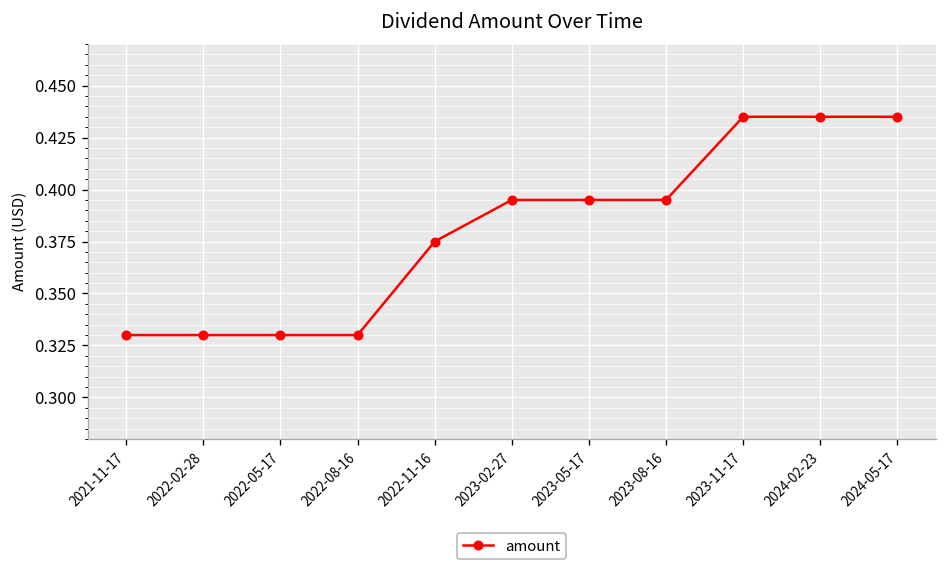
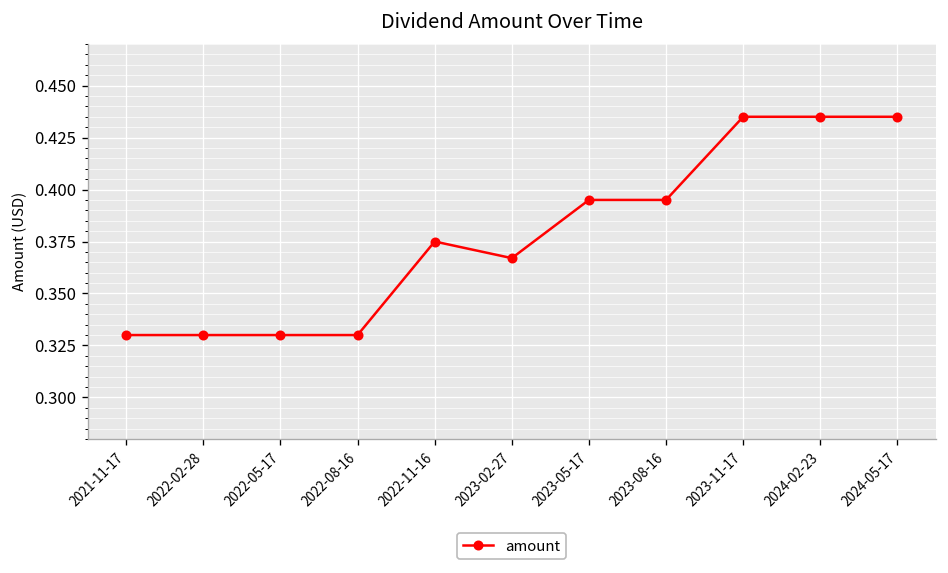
2023-02-27: 0.395 -> 0.367
